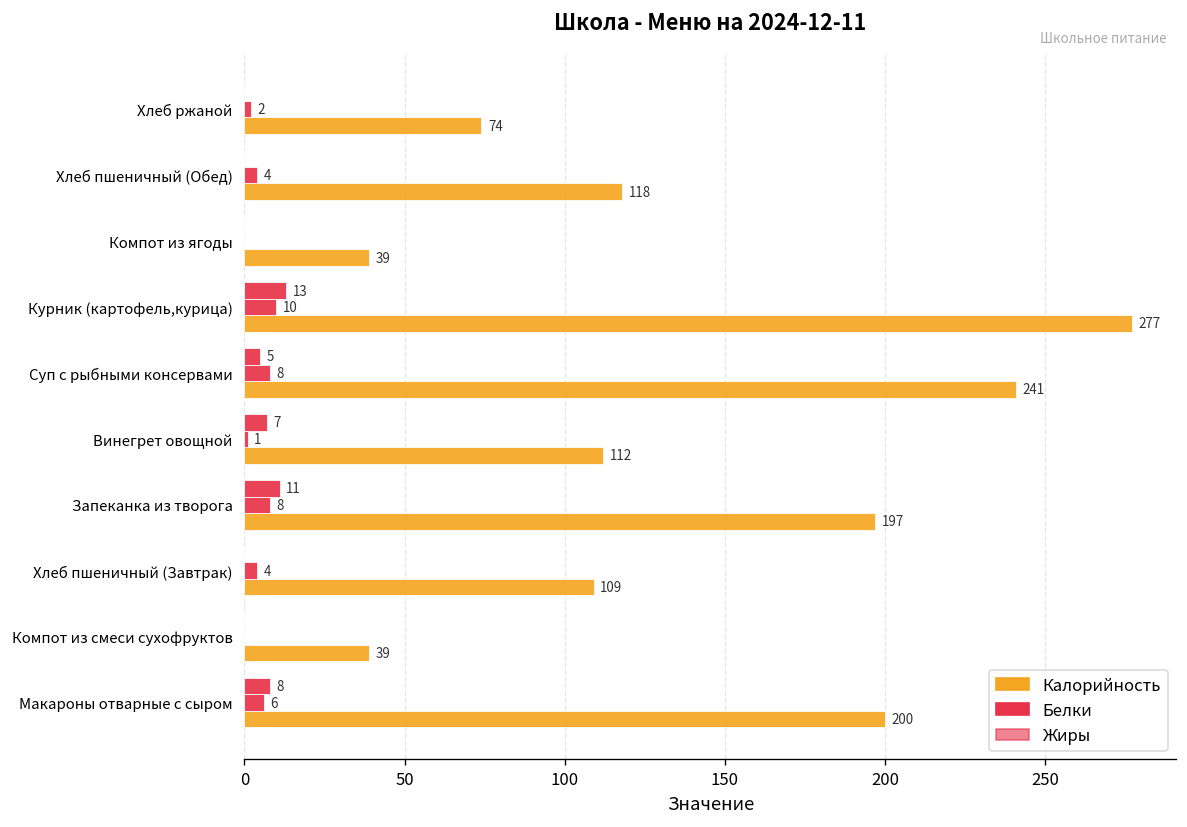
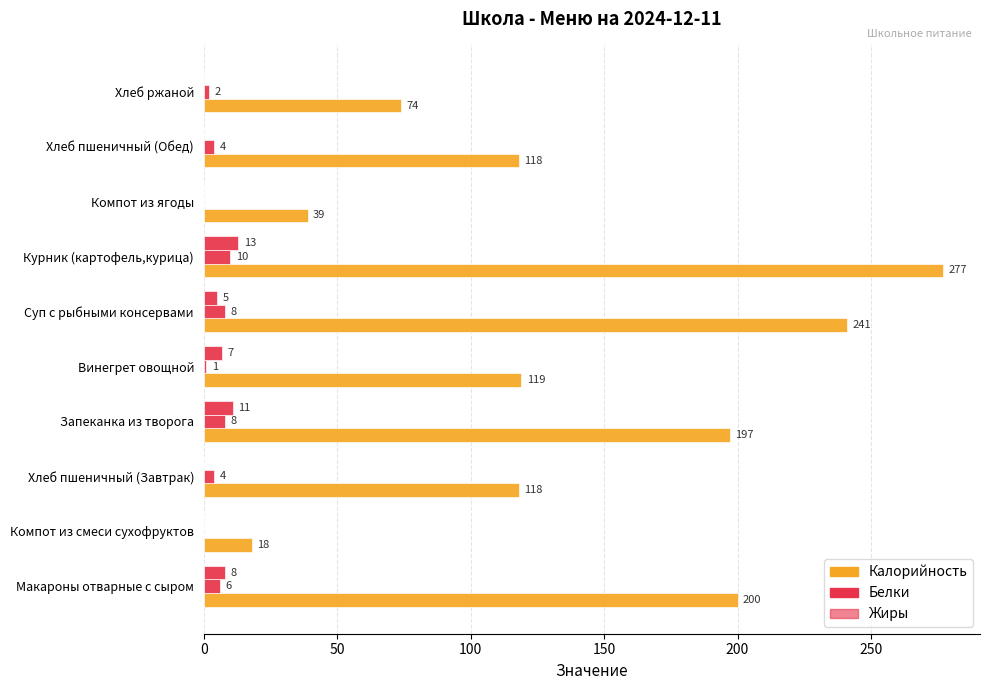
Калорийность, Винегрет овощной: 112 -> 119
Калорийность, Хлеб пшеничный (Завтрак): 109 -> 118
Калорийность, Компот из смеси сухофруктов: 39 -> 18
